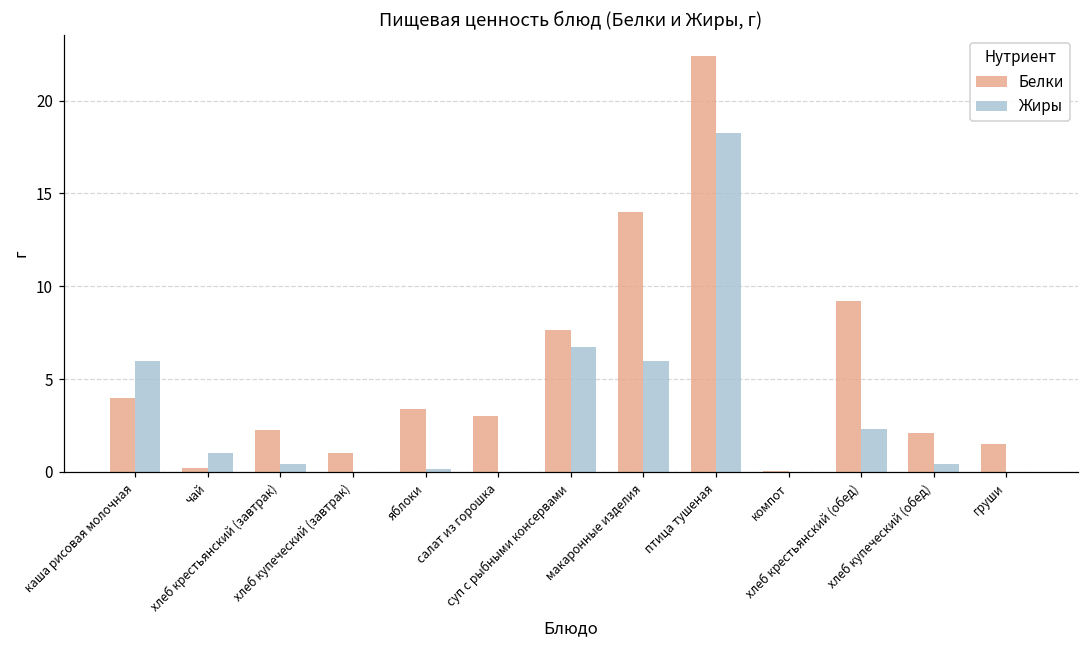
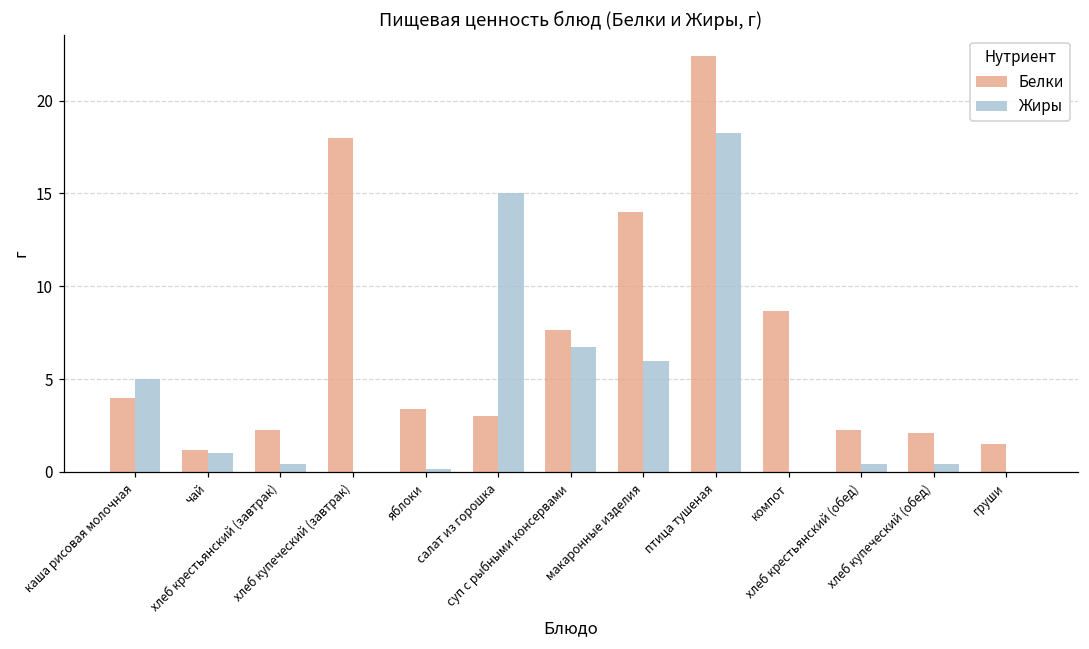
Жиры, каша рисовая молочная: 6 -> 5
Белки, чай: 0.2 -> 1.2
Белки, хлеб купеческий (завтрак): 1 -> 18
Жиры, салат из горошка: 0 -> 15
Белки, компот: 0.0 -> 8.7
Белки, хлеб крестьянский (обед): 9.2 -> 2.2
Жиры, хлеб крестьянский (обед): 2.3 -> 0.4
